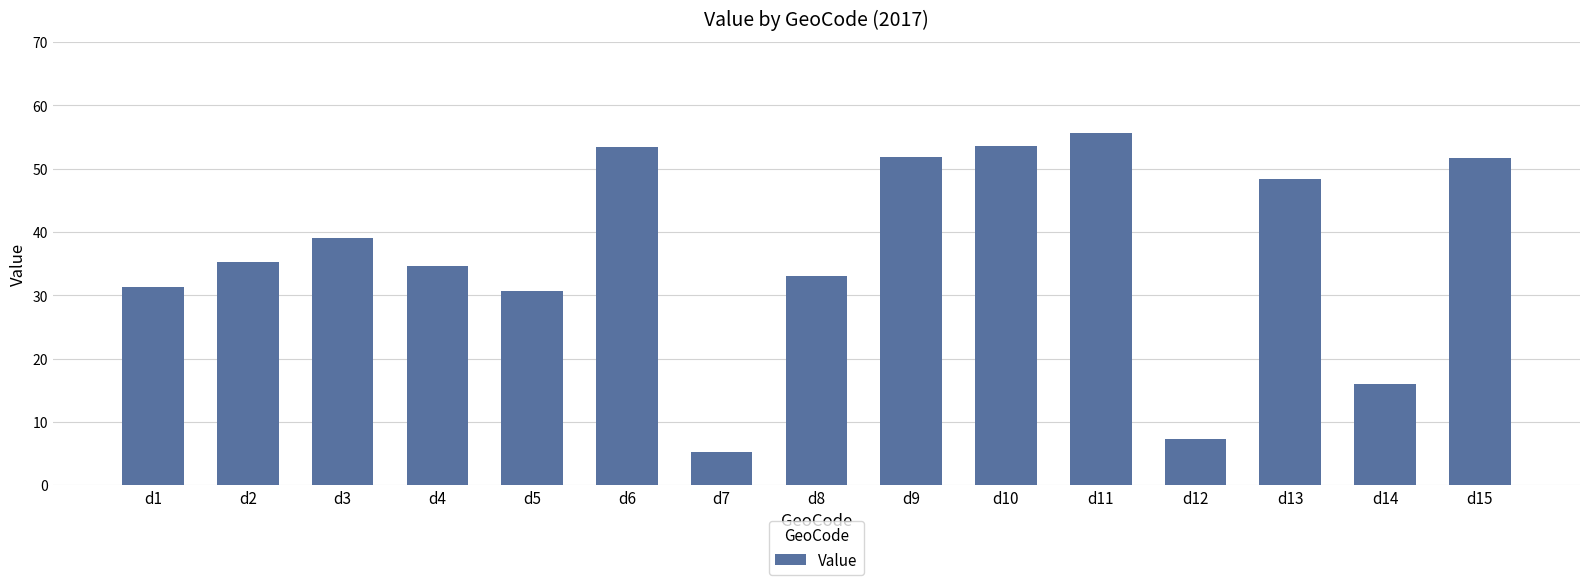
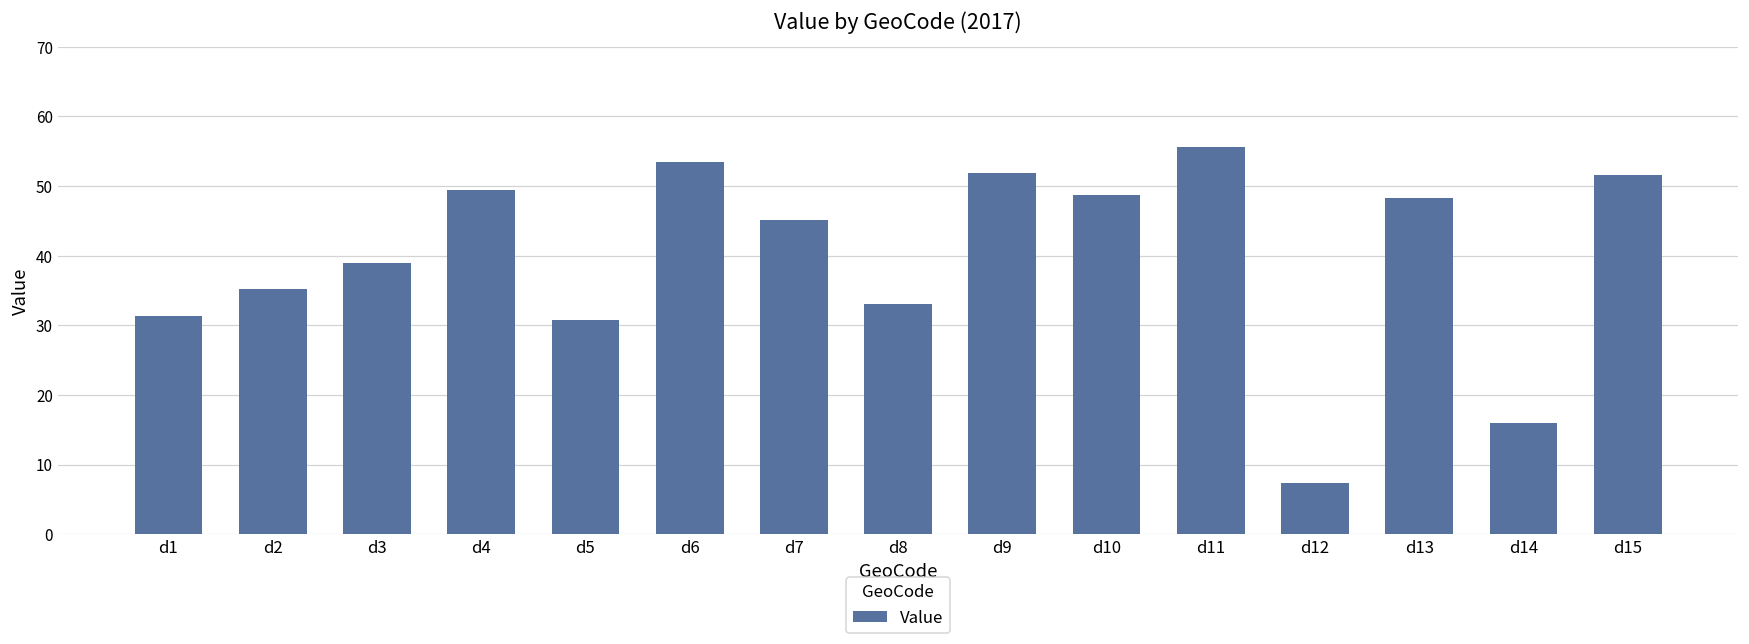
d4: 35 -> 49
d7: 5 -> 45
d10: 54 -> 49
